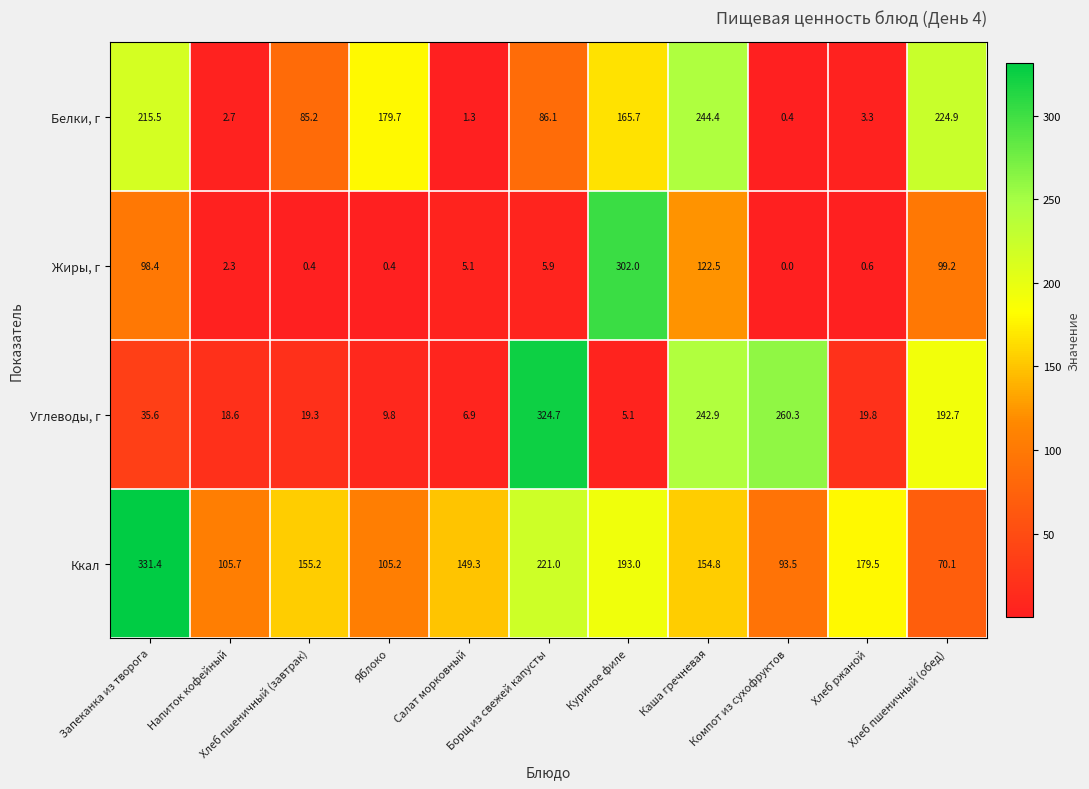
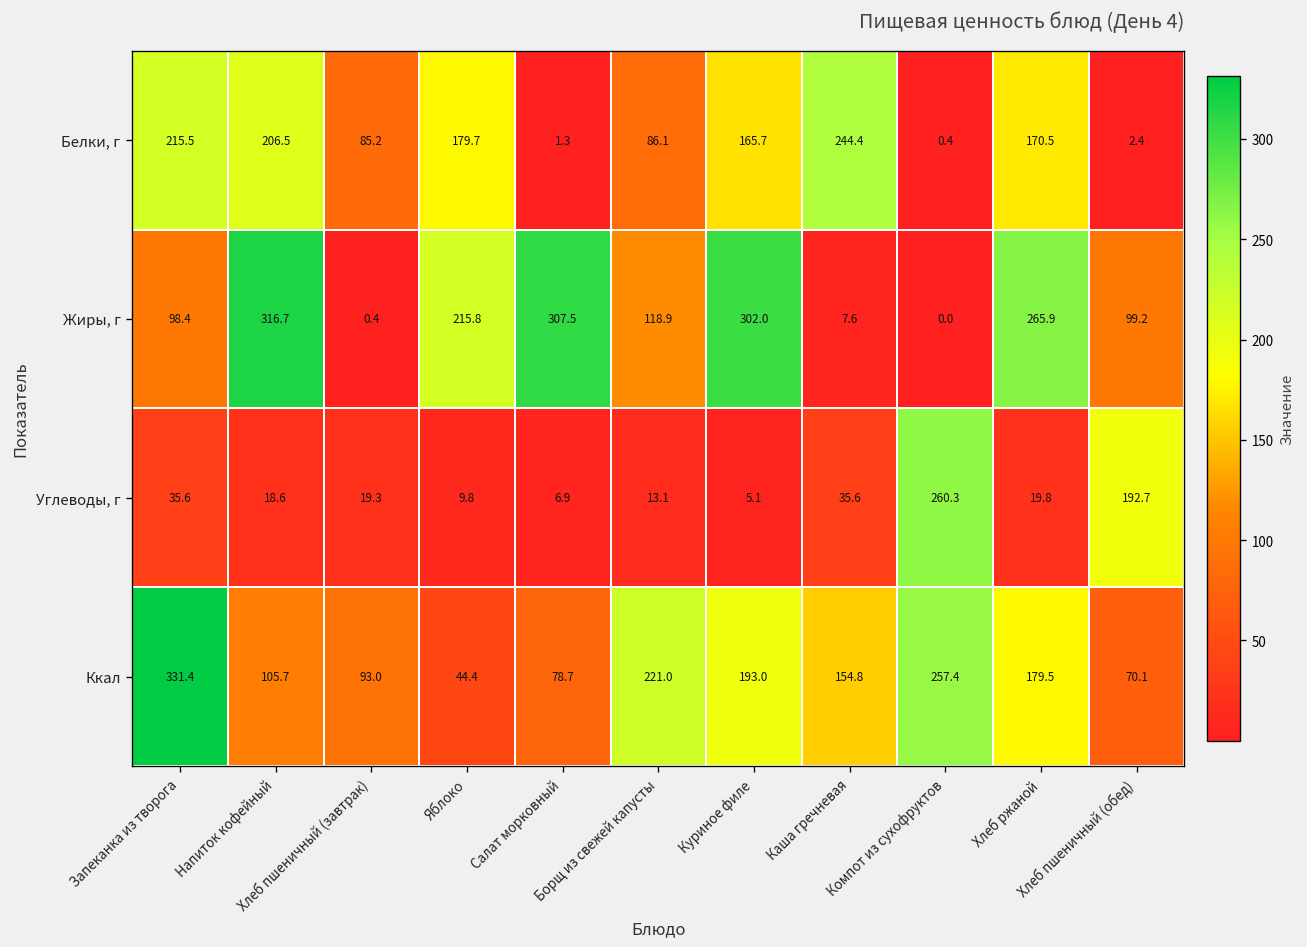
Белки, г, Напиток кофейный: 2.7 -> 206.5
Белки, г, Хлеб ржаной: 3.3 -> 170.5
Белки, г, Хлеб пшеничный (обед): 224.9 -> 2.4
Жиры, г, Напиток кофейный: 2.3 -> 316.7
Жиры, г, Яблоко: 0.4 -> 215.8
Жиры, г, Салат морковный: 5.1 -> 307.5
Жиры, г, Борщ из свежей капусты: 5.9 -> 118.9
Жиры, г, Каша гречневая: 122.5 -> 7.6
Жиры, г, Хлеб ржаной: 0.6 -> 265.9
Углеводы, г, Борщ из свежей капусты: 324.7 -> 13.1
Углеводы, г, Каша гречневая: 242.9 -> 35.6
Ккал, Хлеб пшеничный (завтрак): 155.2 -> 93.0
Ккал, Яблоко: 105.2 -> 44.4
Ккал, Салат морковный: 149.3 -> 78.7
Ккал, Компот из сухофруктов: 93.5 -> 257.4
